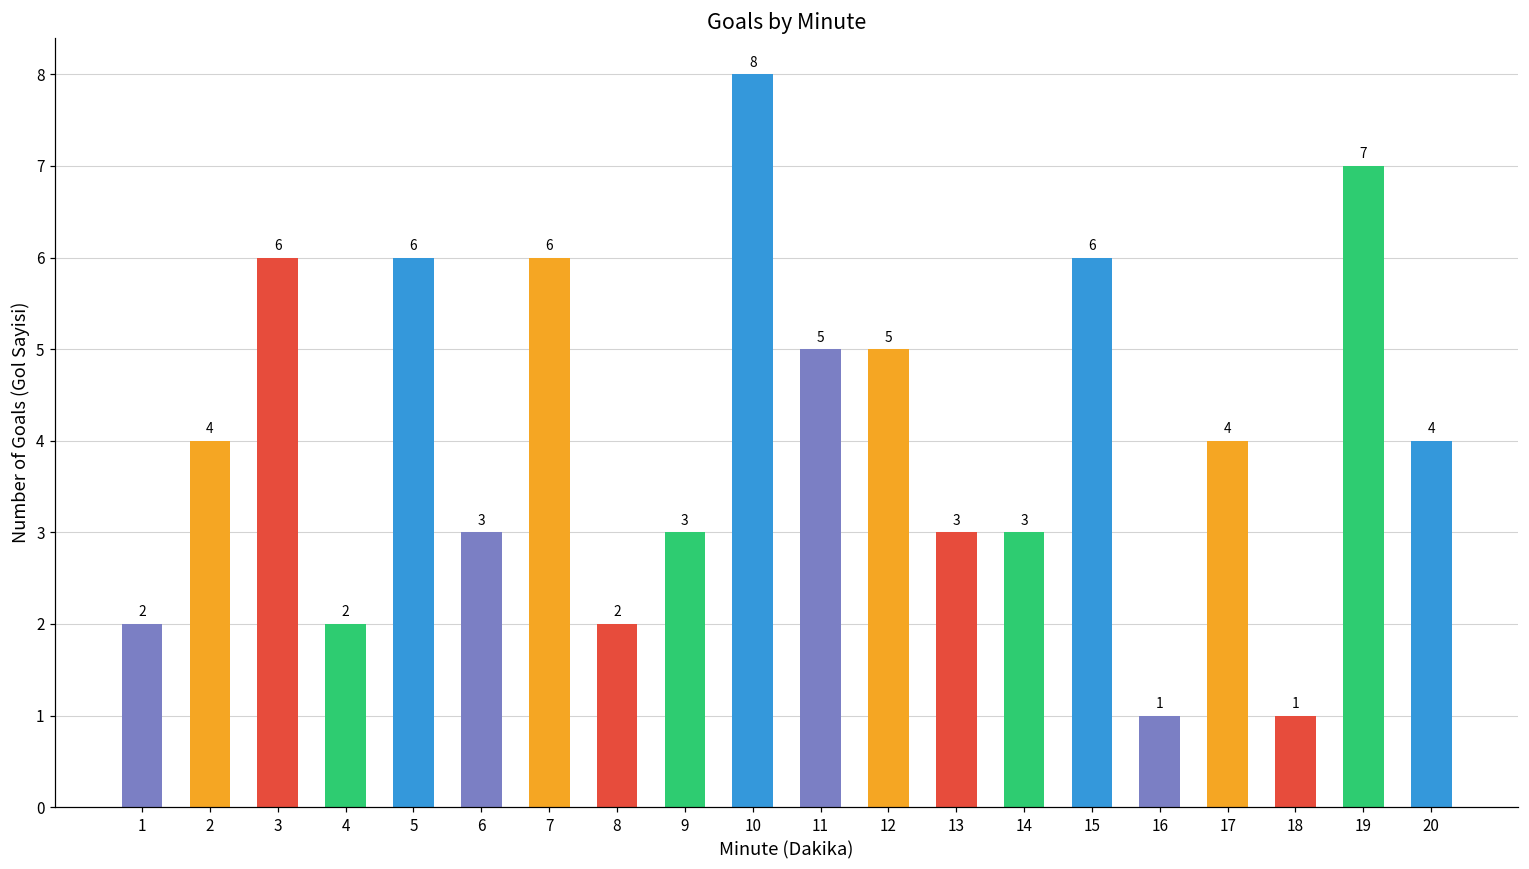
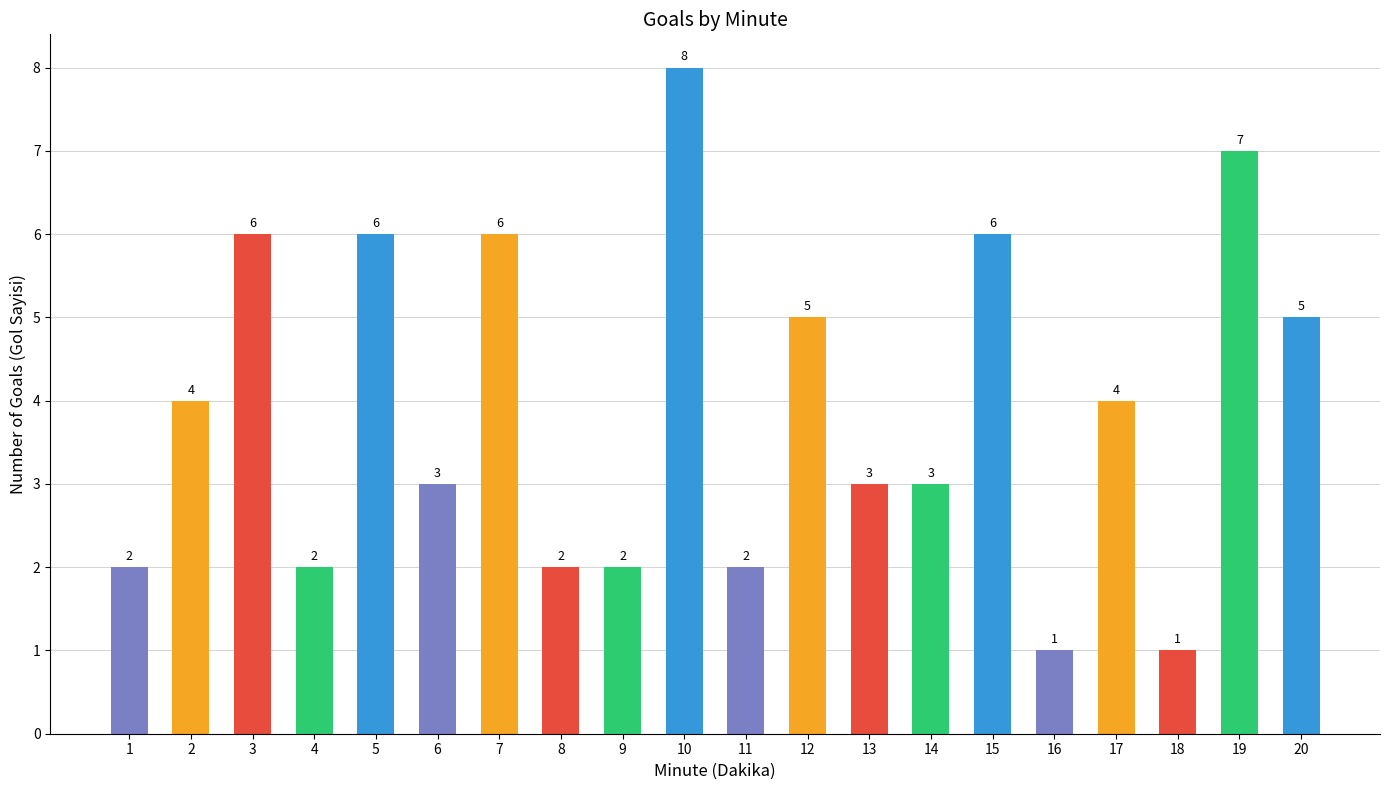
9: 3 -> 2
11: 5 -> 2
20: 4 -> 5
